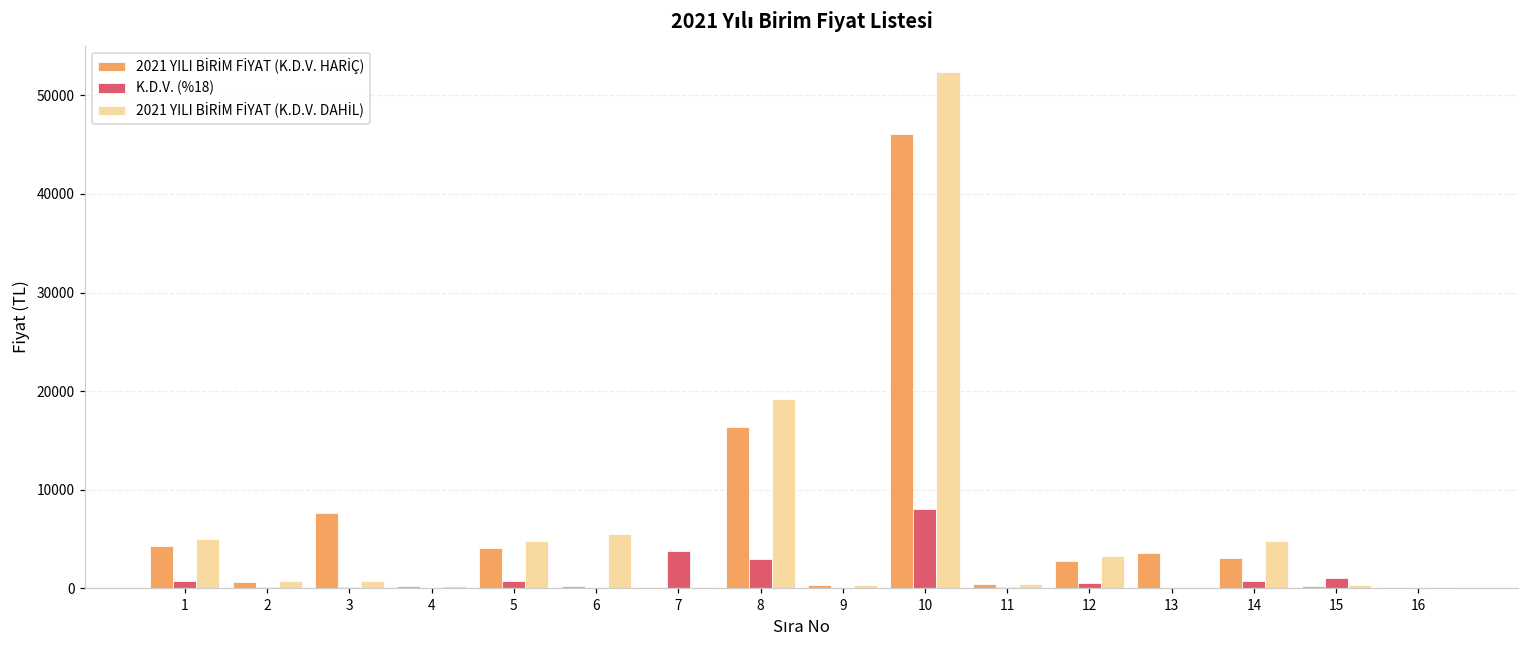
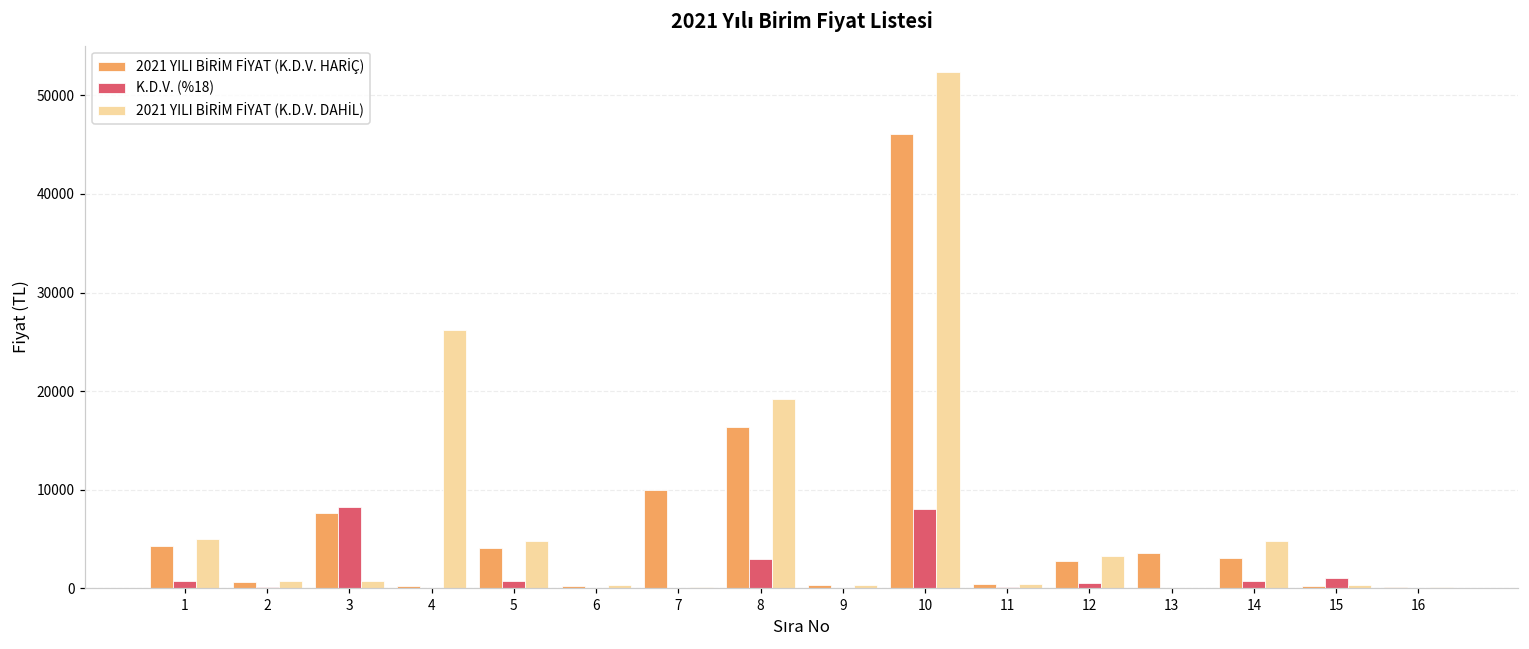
K.D.V. (%18), 3: 0 -> 8000
2021 YILI BİRİM FİYAT (K.D.V. DAHİL), 4: 0 -> 26000
2021 YILI BİRİM FİYAT (K.D.V. DAHİL), 6: 6000 -> 0
2021 YILI BİRİM FİYAT (K.D.V. HARİÇ), 7: 0 -> 10000
K.D.V. (%18), 7: 4000 -> 0
